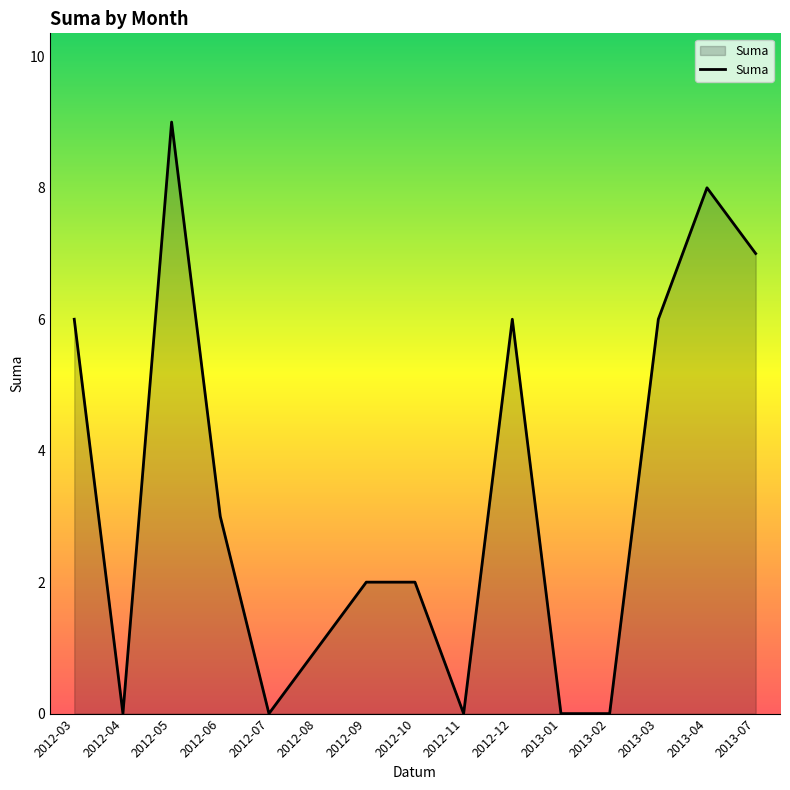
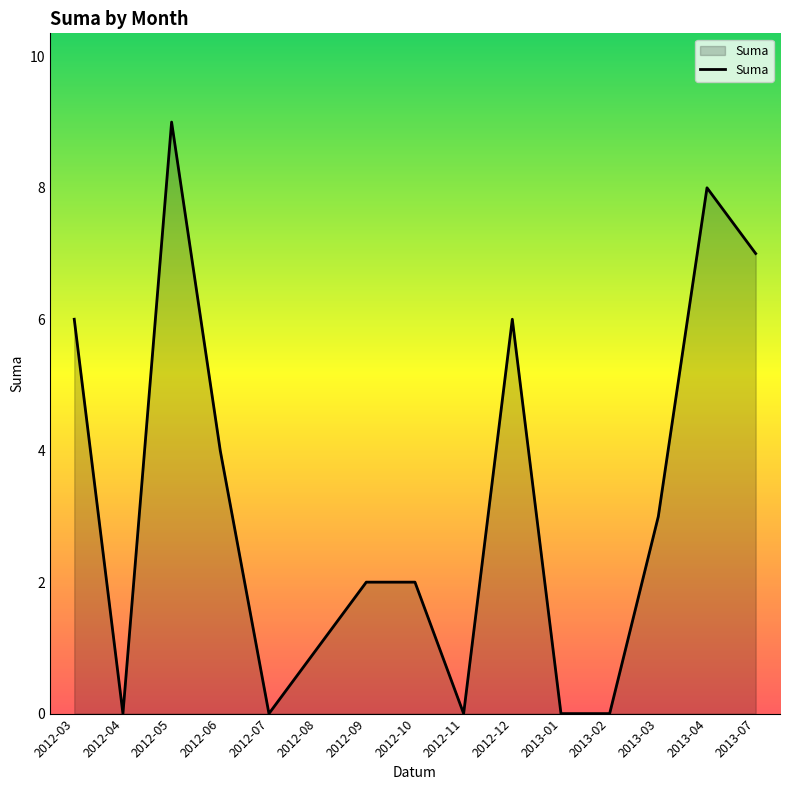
2012-06: 3 -> 4
2013-03: 6 -> 3
